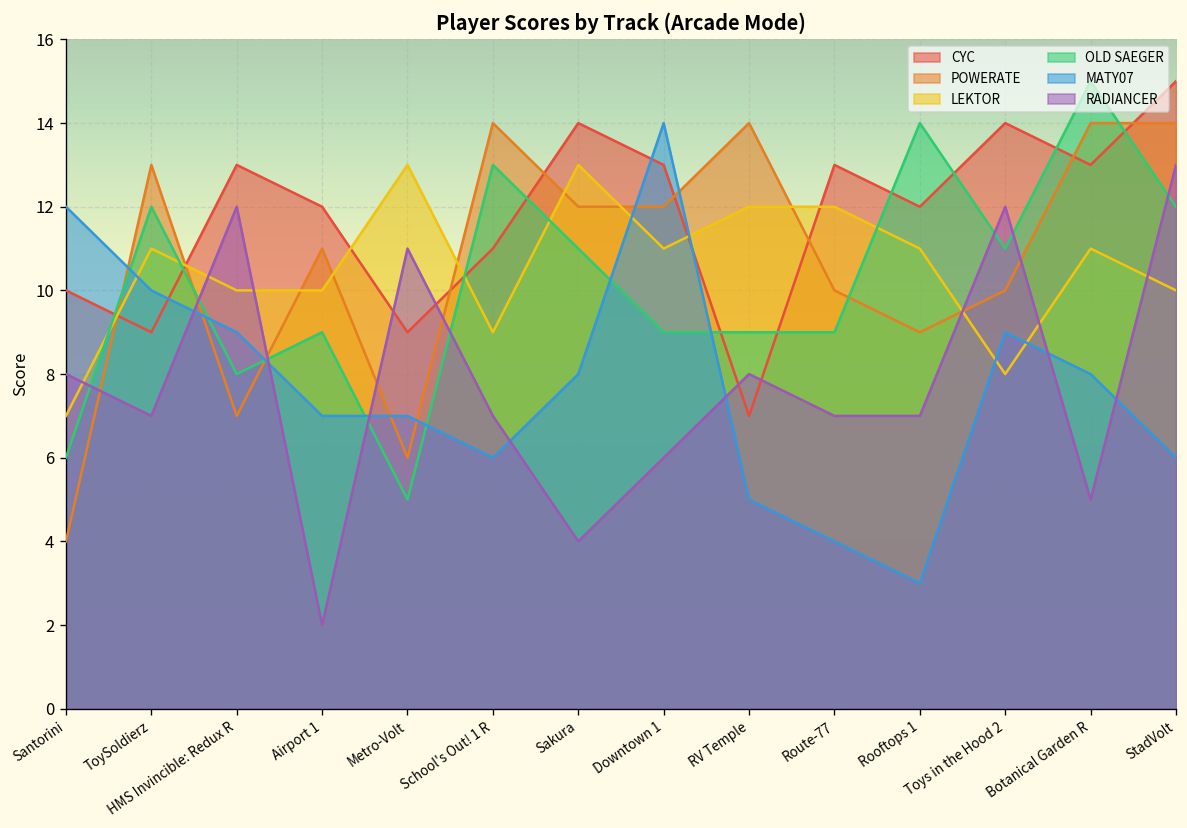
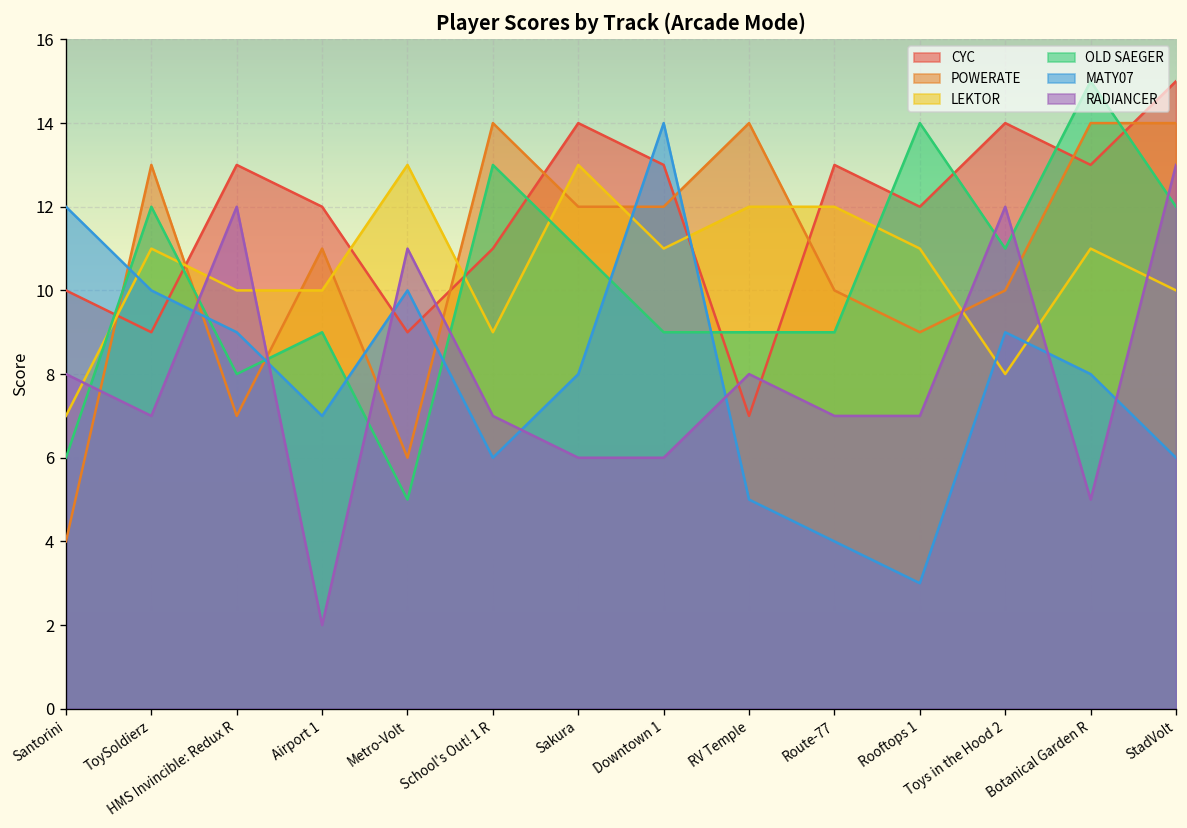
MATY07, Metro-Volt: 7 -> 10
RADIANCER, Sakura: 4 -> 6
